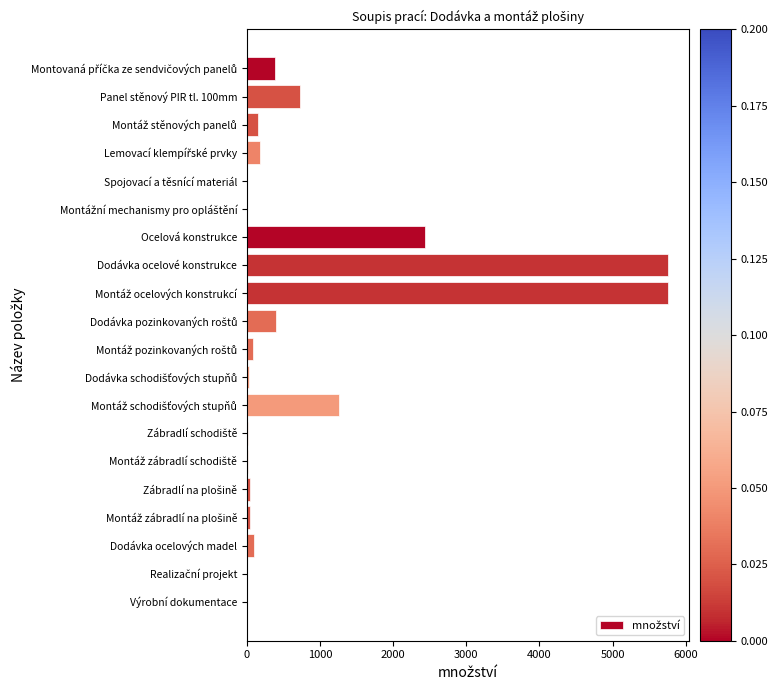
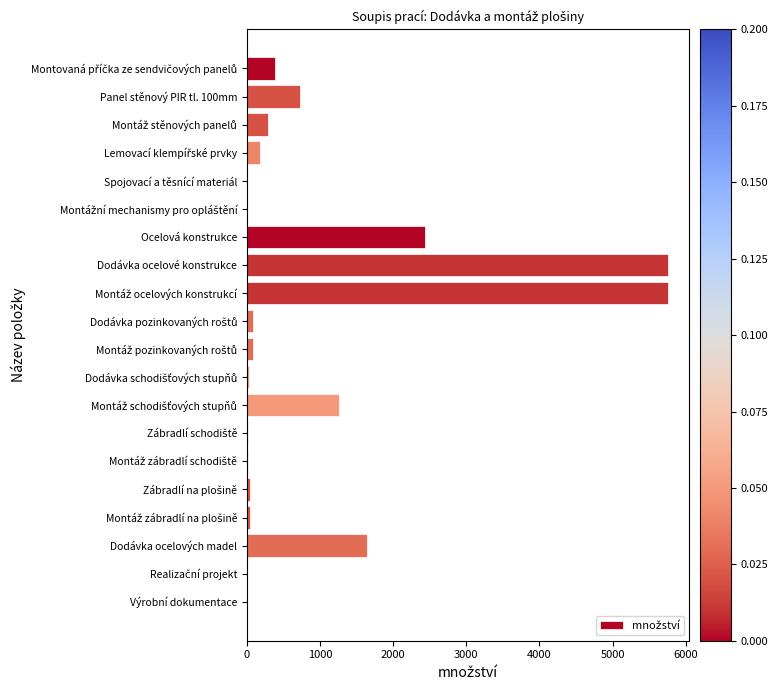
Montáž stěnových panelů: 100 -> 300
Dodávka pozinkovaných roštů: 400 -> 100
Dodávka ocelových madel: 100 -> 1600
